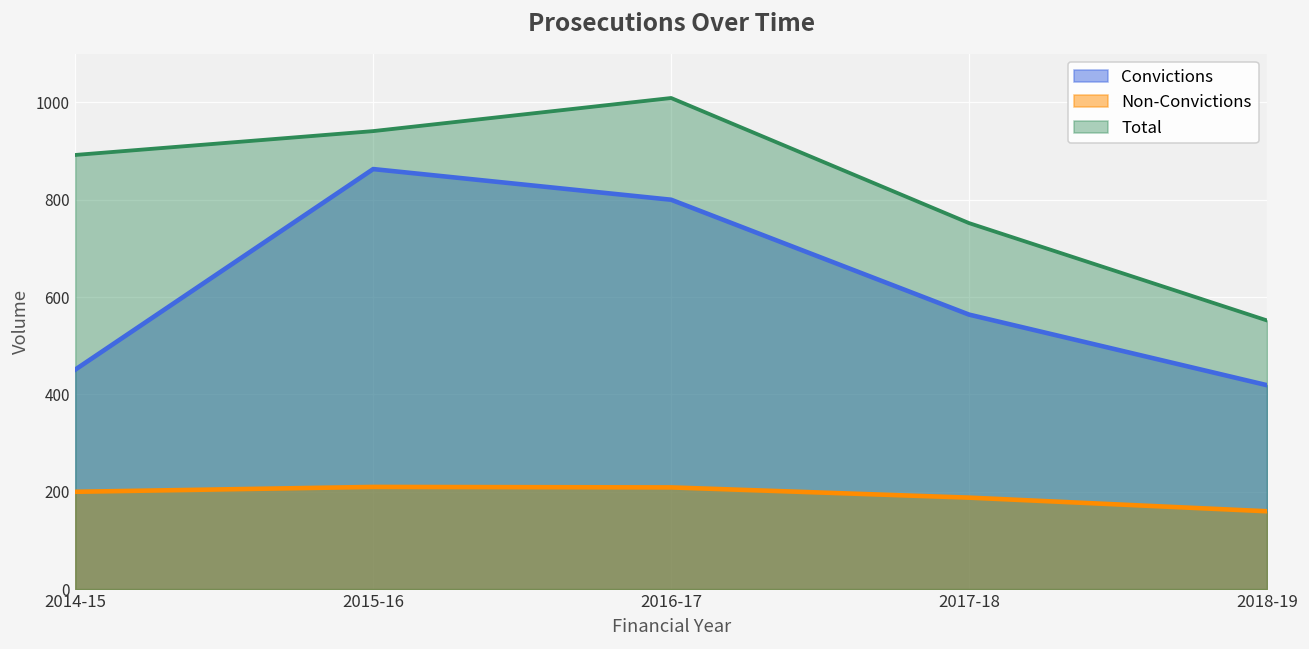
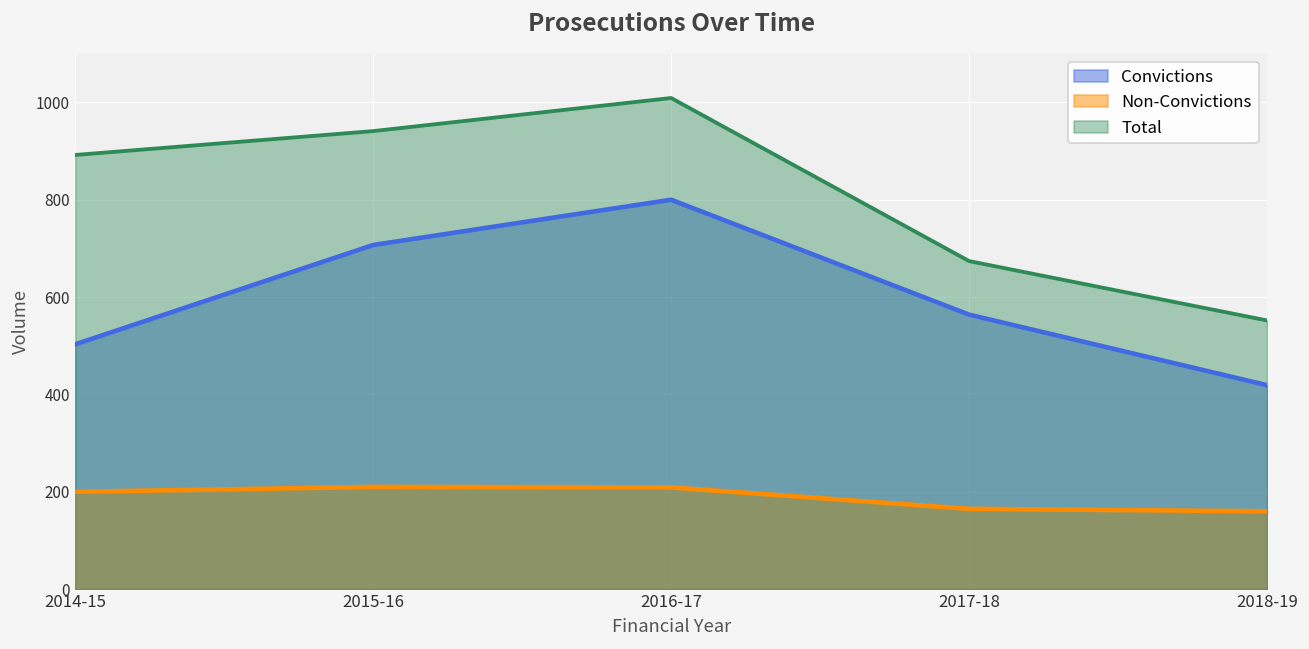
Convictions, 2014-15: 450 -> 500
Convictions, 2015-16: 860 -> 710
Non-Convictions, 2017-18: 190 -> 170
Total, 2017-18: 750 -> 670
